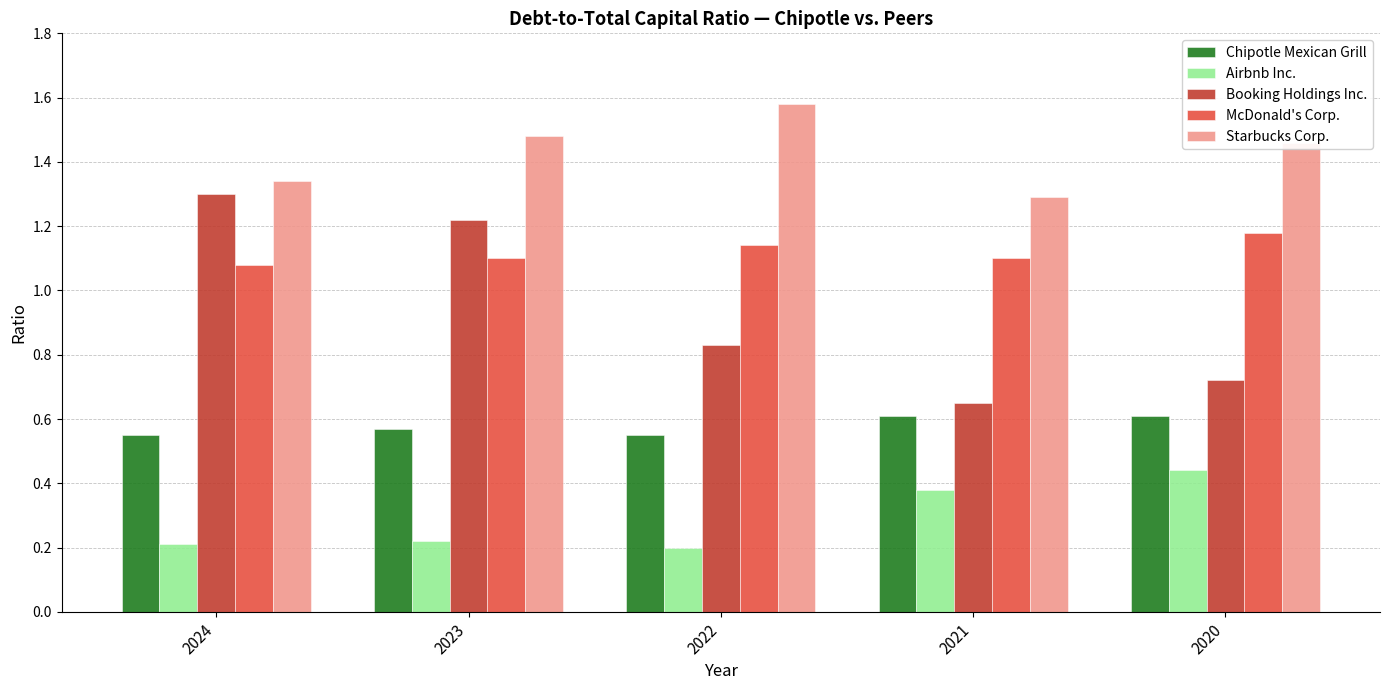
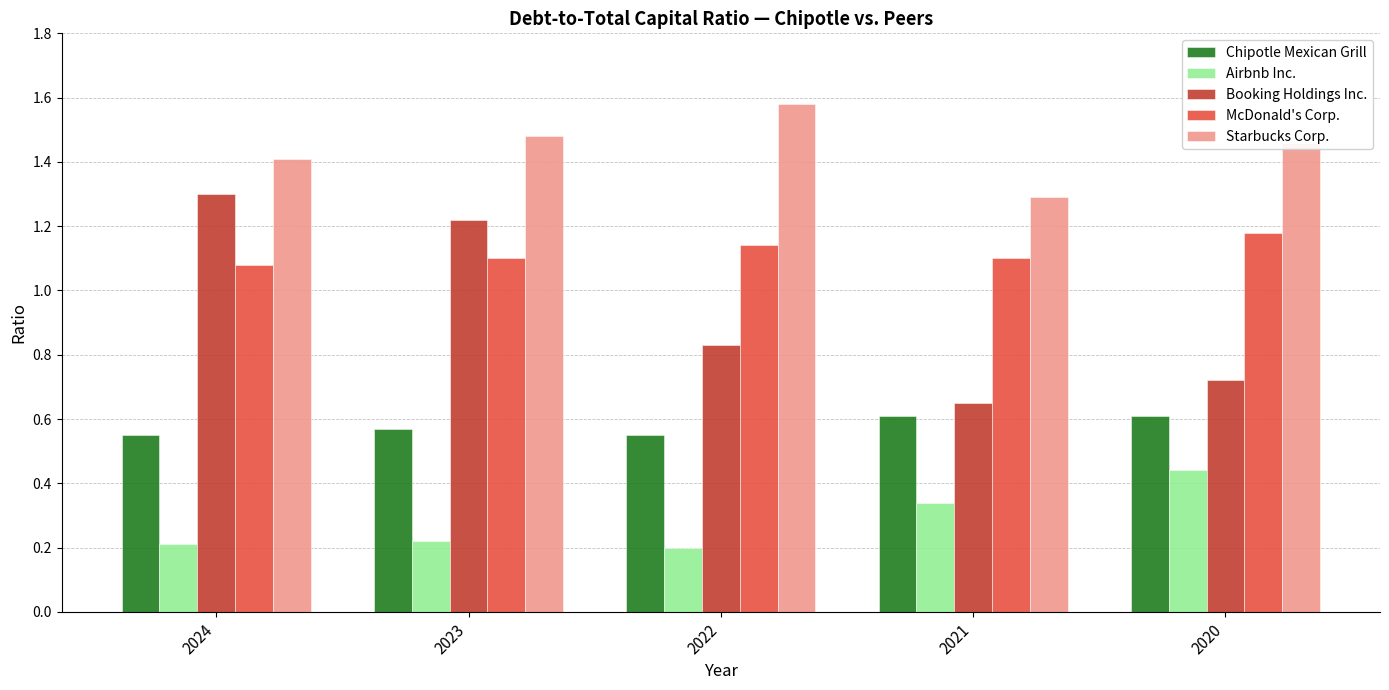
Starbucks Corp., 2024: 1.34 -> 1.41
Airbnb Inc., 2021: 0.38 -> 0.34
